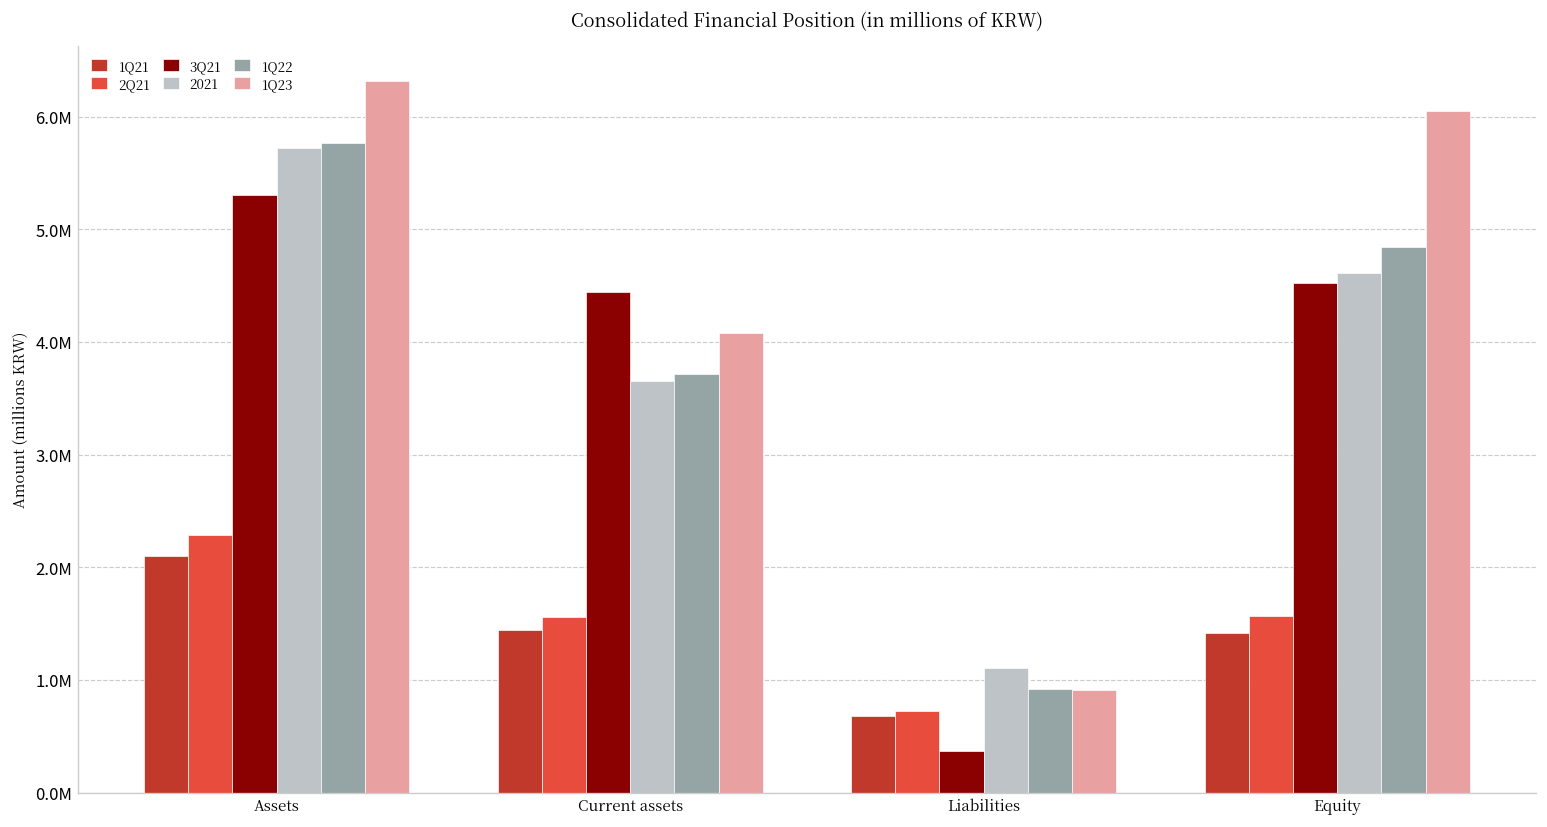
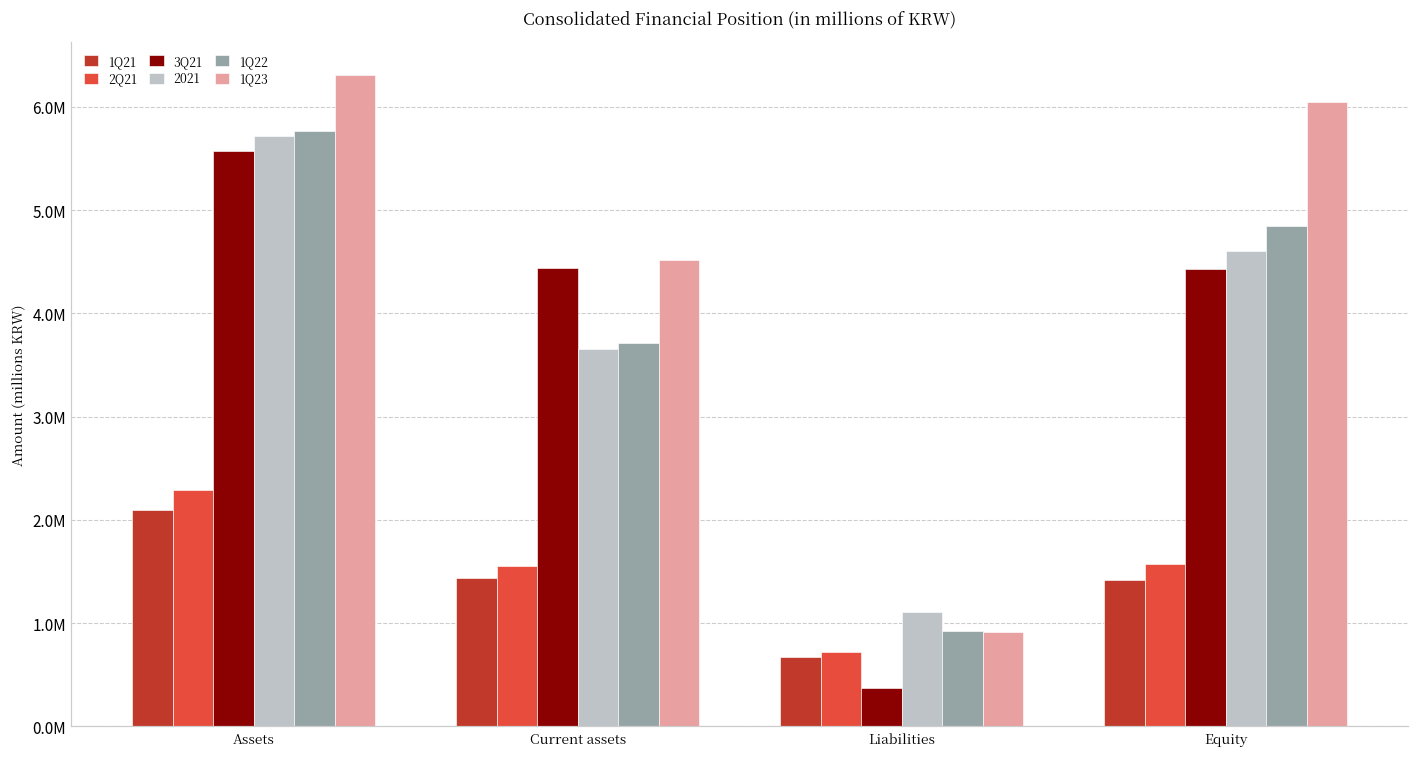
3Q21, Assets: 5300000 -> 5600000
1Q23, Current assets: 4100000 -> 4500000
3Q21, Equity: 4500000 -> 4400000
